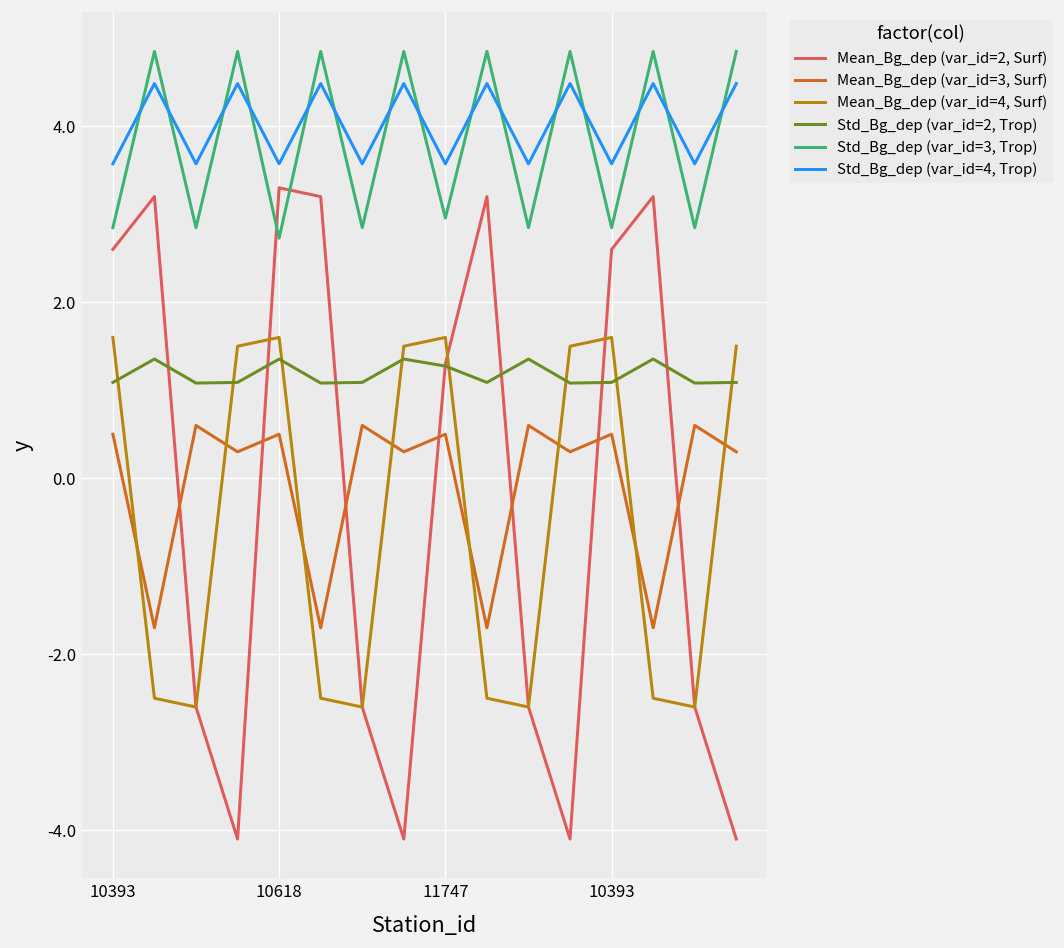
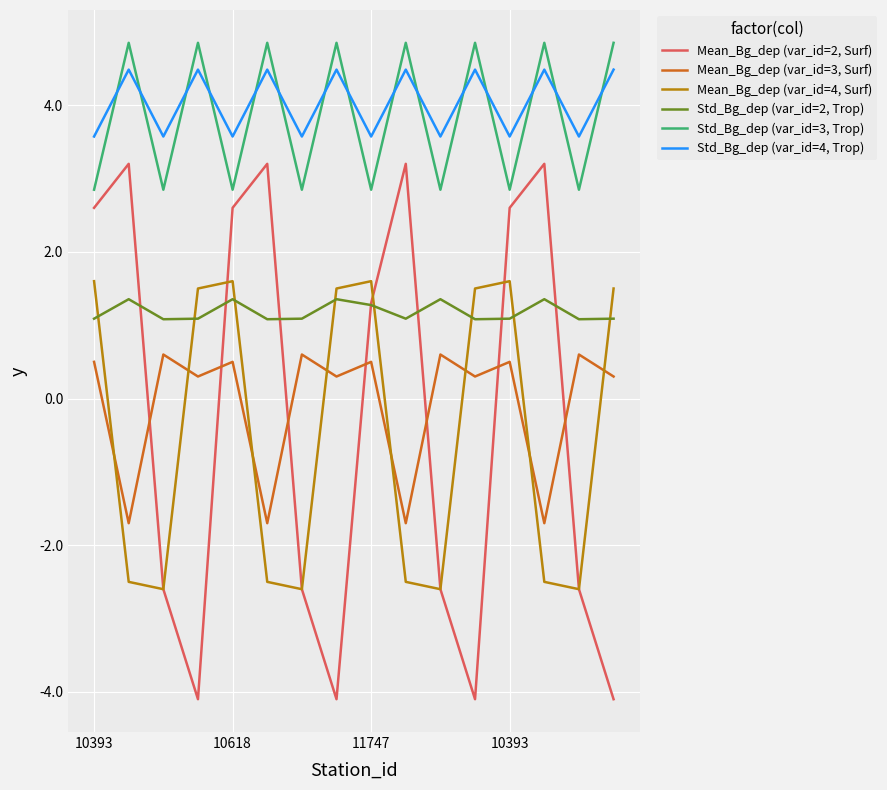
Mean_Bg_dep (var_id=2, Surf), 10618: 3.3 -> 2.6
Std_Bg_dep (var_id=3, Trop), 10618: 2.7 -> 2.8
Std_Bg_dep (var_id=3, Trop), 11747: 3.0 -> 2.8
